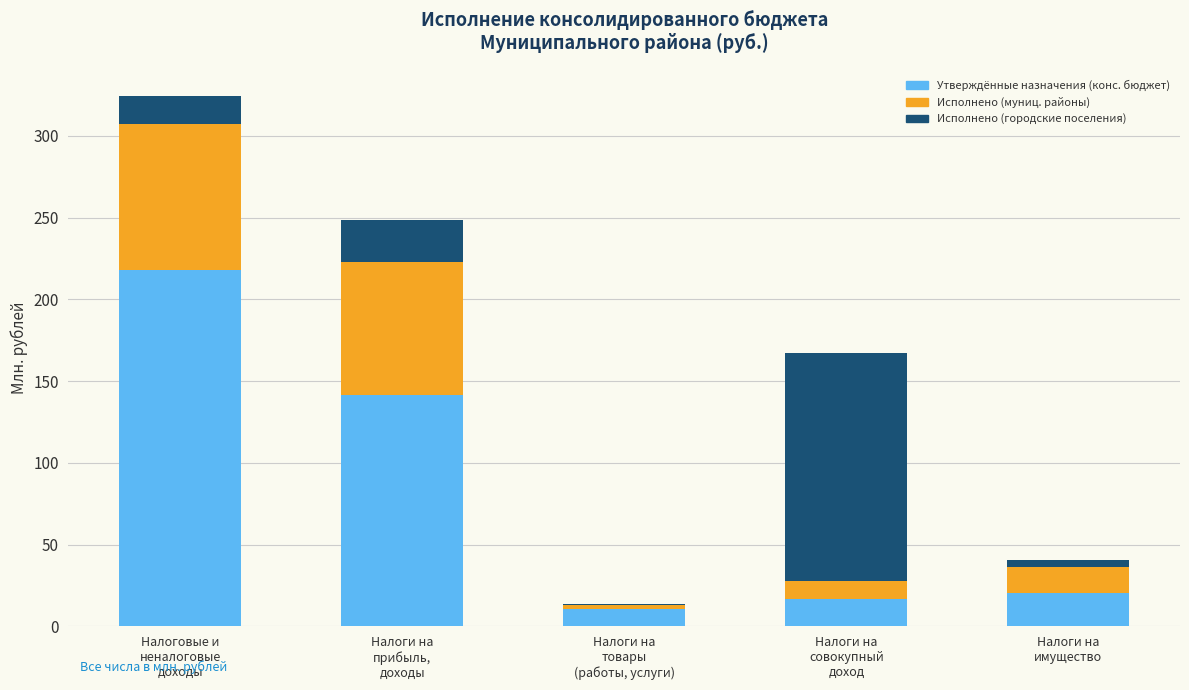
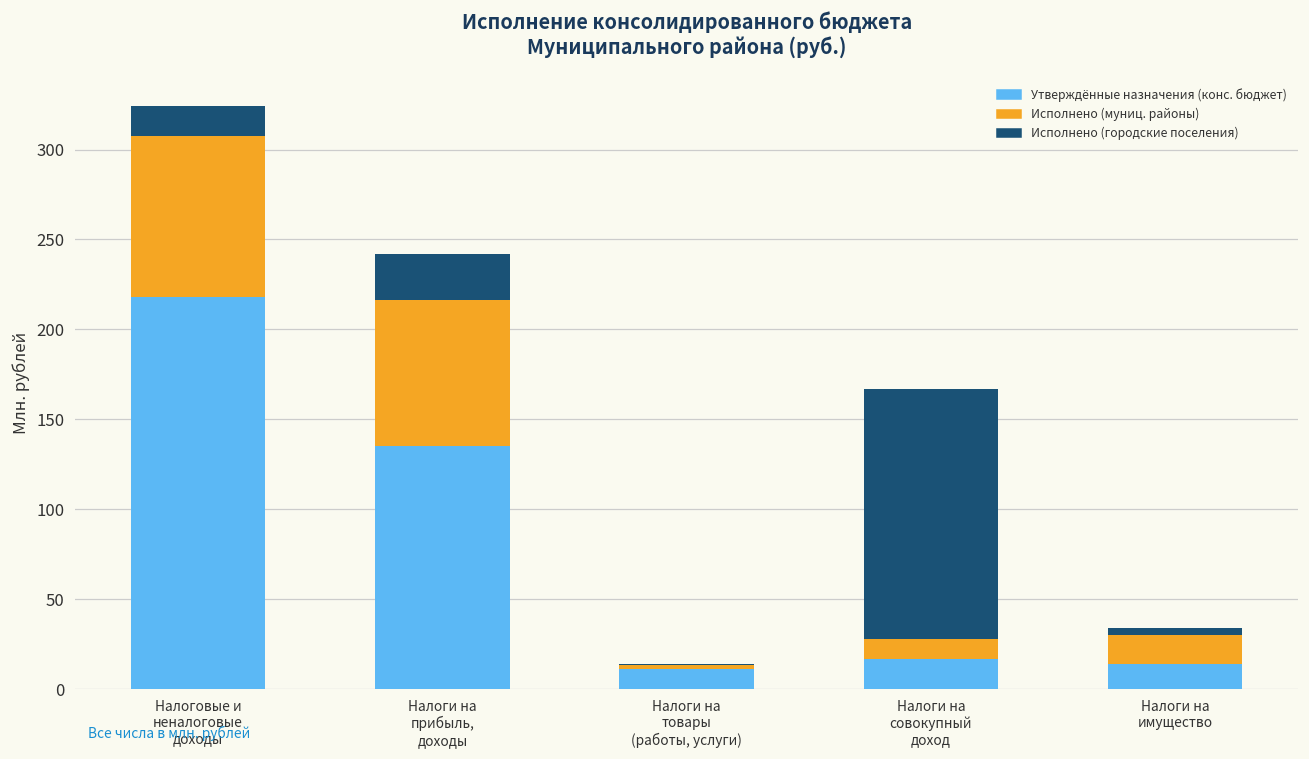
Утверждённые назначения (конс. бюджет), Налоги на прибыль, доходы: 142 -> 135
Утверждённые назначения (конс. бюджет), Налоги на имущество: 21 -> 14
